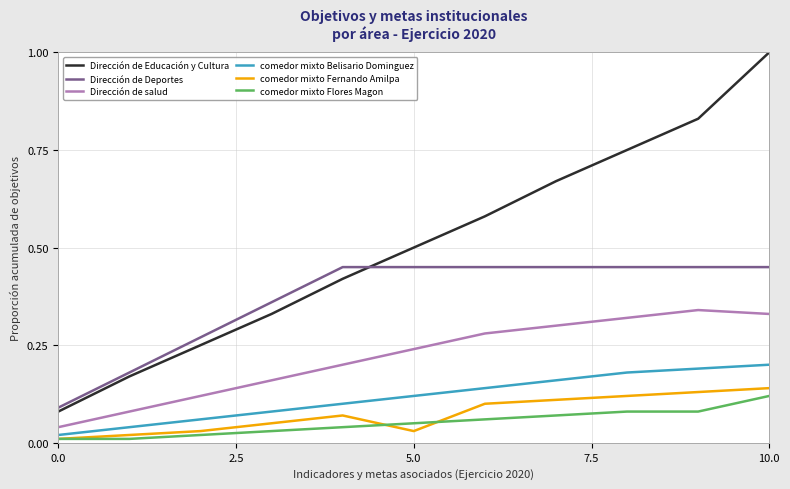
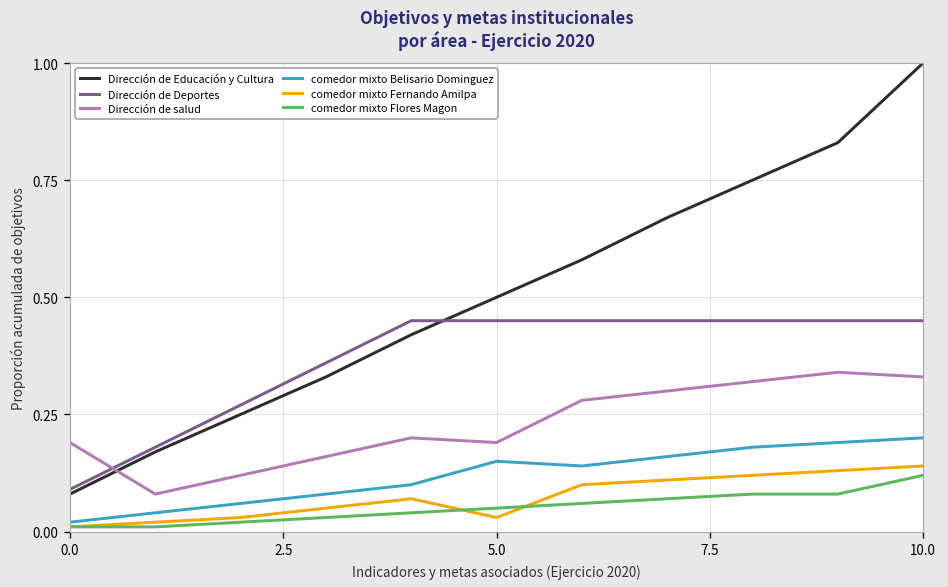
Dirección de salud, 0.0: 0.04 -> 0.19
Dirección de salud, 5.0: 0.24 -> 0.19
comedor mixto Belisario Dominguez, 5.0: 0.12 -> 0.15
